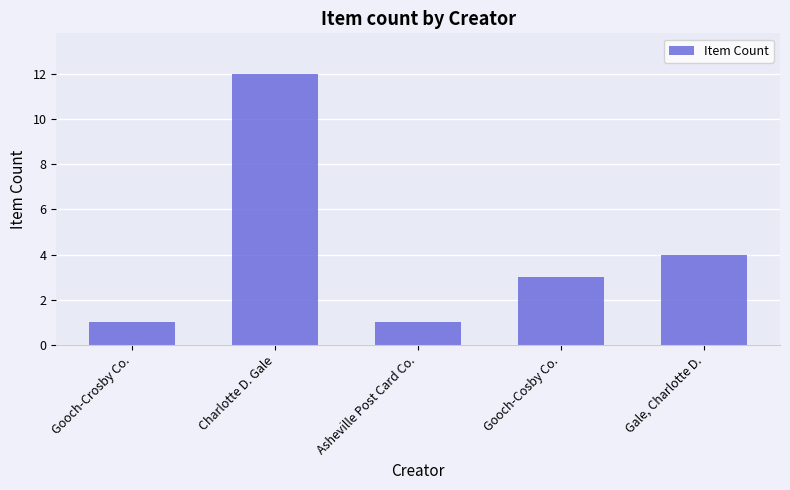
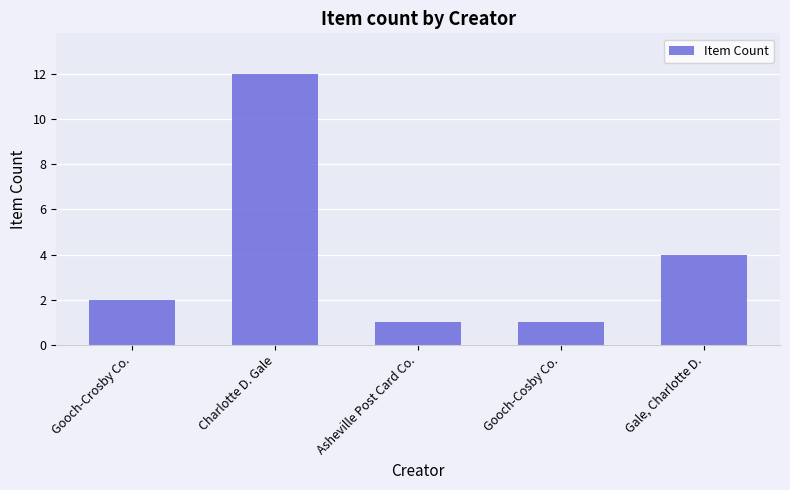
Gooch-Crosby Co.: 1 -> 2
Gooch-Cosby Co.: 3 -> 1
